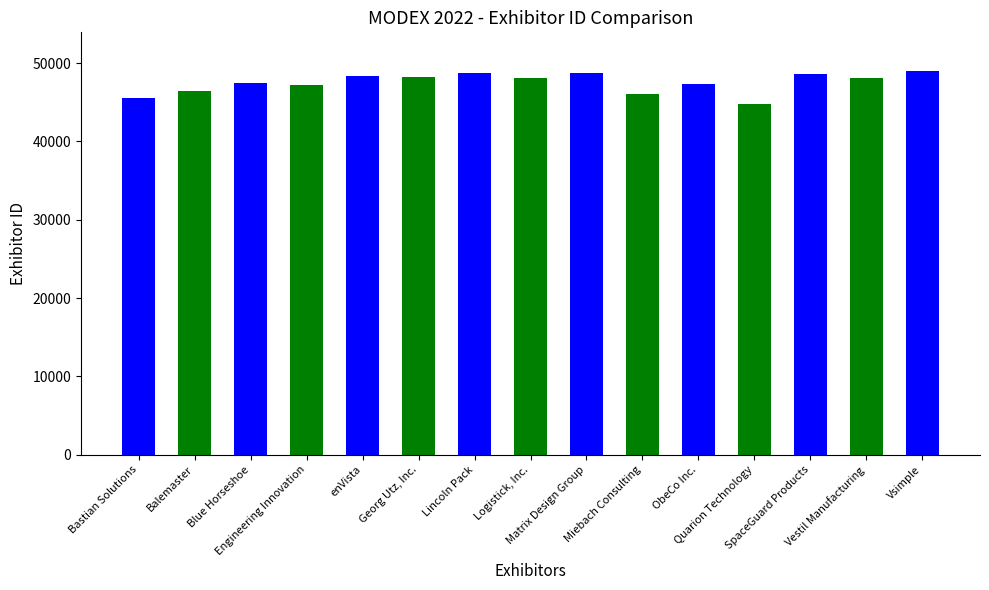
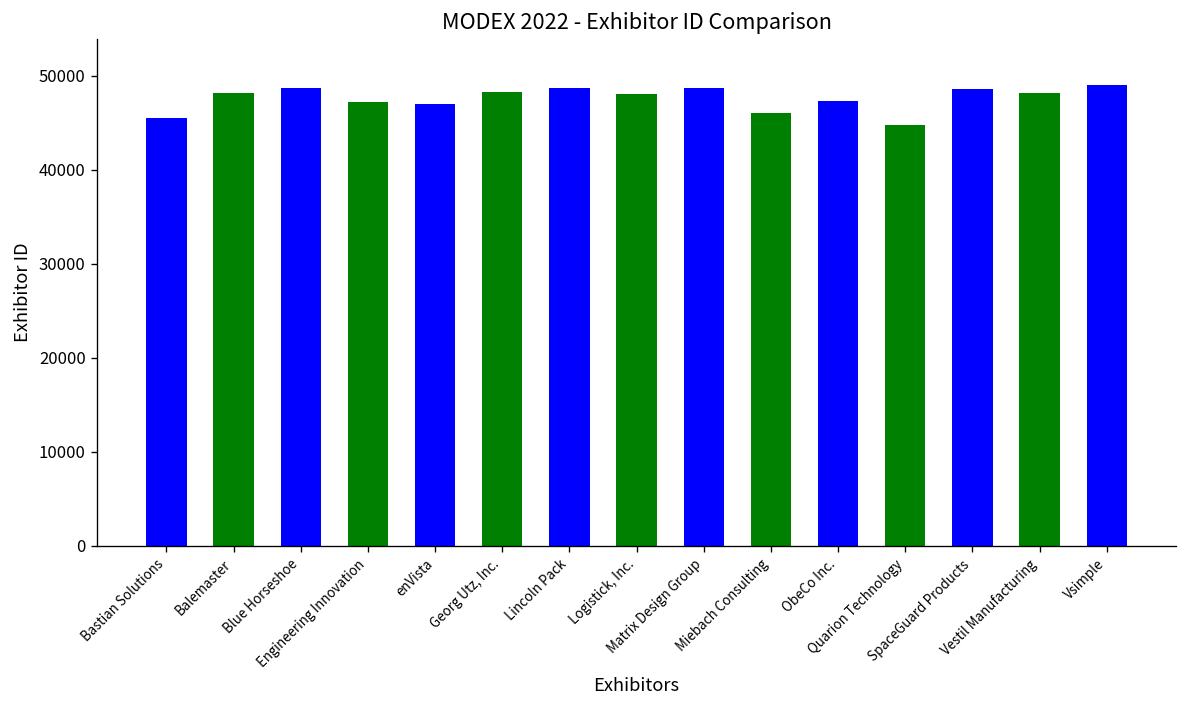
Balemaster: 46000 -> 48000
Blue Horseshoe: 47000 -> 49000
enVista: 48000 -> 47000
